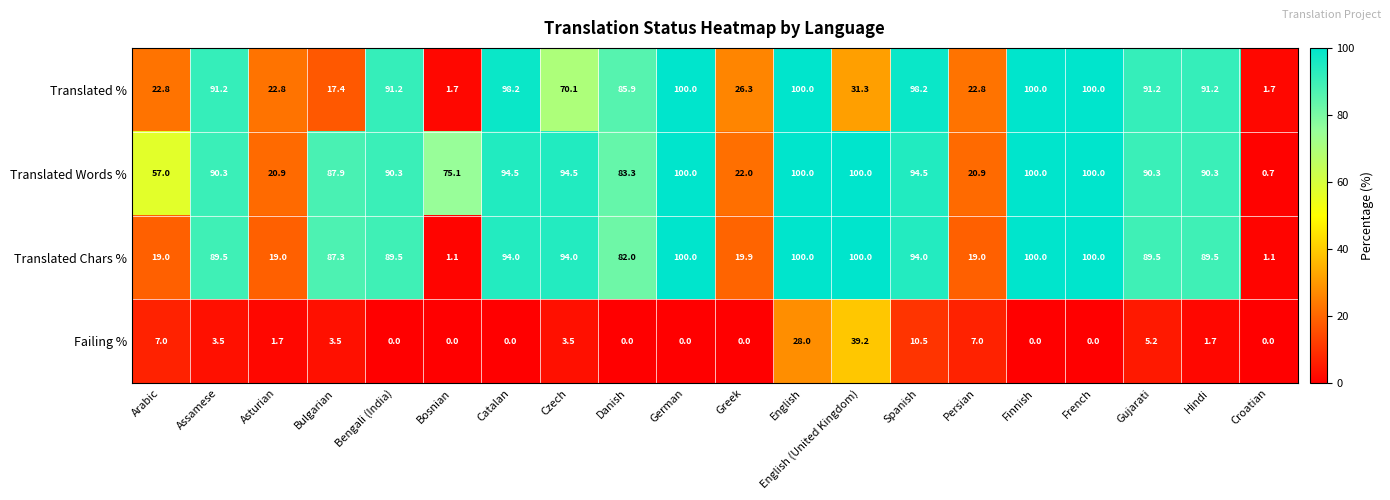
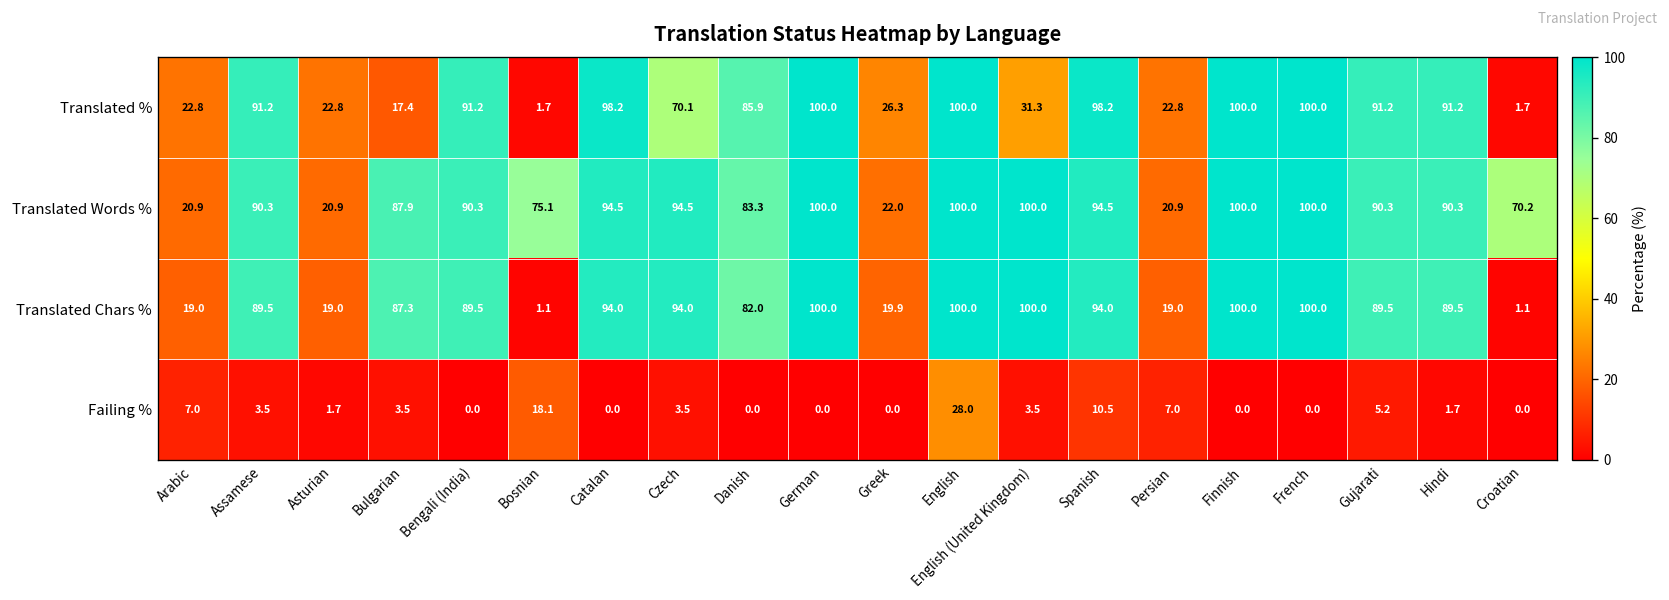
Translated Words %, Arabic: 57.0 -> 20.9
Translated Words %, Croatian: 0.7 -> 70.2
Failing %, Bosnian: 0.0 -> 18.1
Failing %, English (United Kingdom): 39.2 -> 3.5
